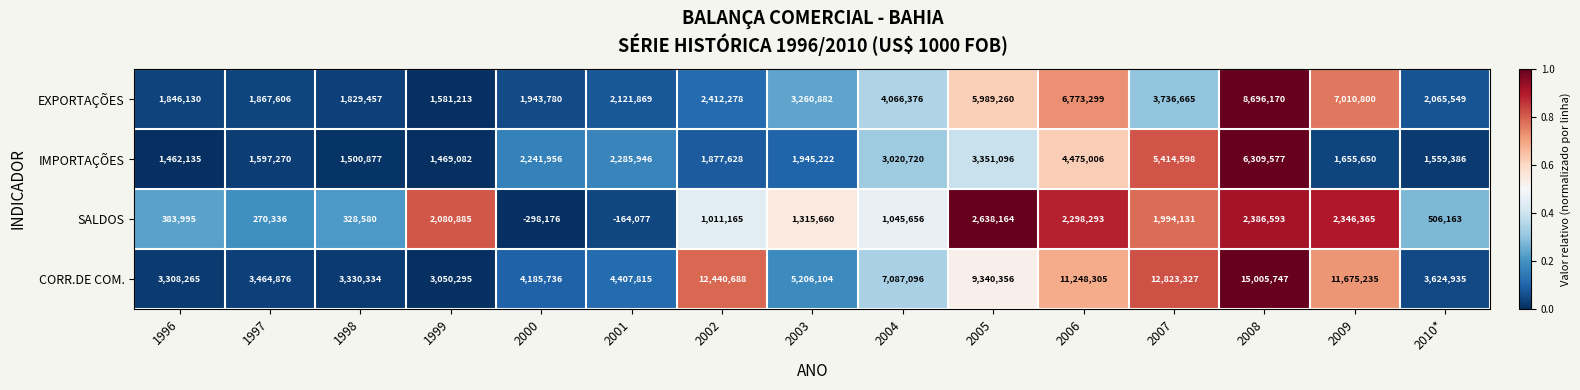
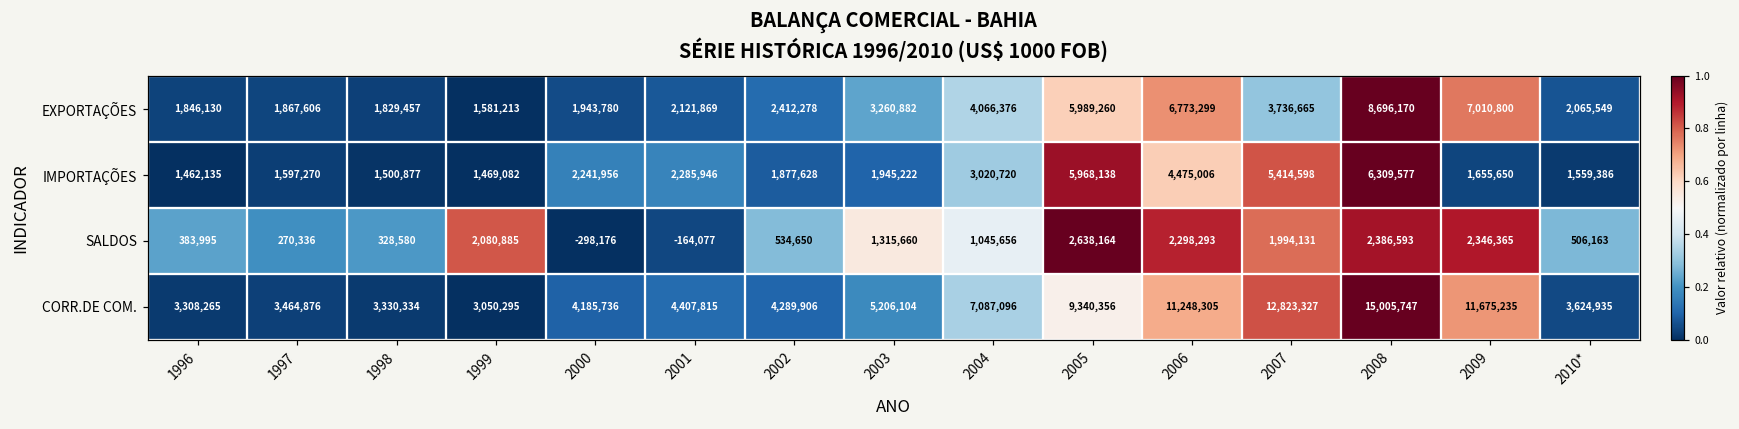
IMPORTAÇÕES, 2005: 3,351,096 -> 5,968,138
SALDOS, 2002: 1,011,165 -> 534,650
CORR.DE COM., 2002: 12,440,688 -> 4,289,906
